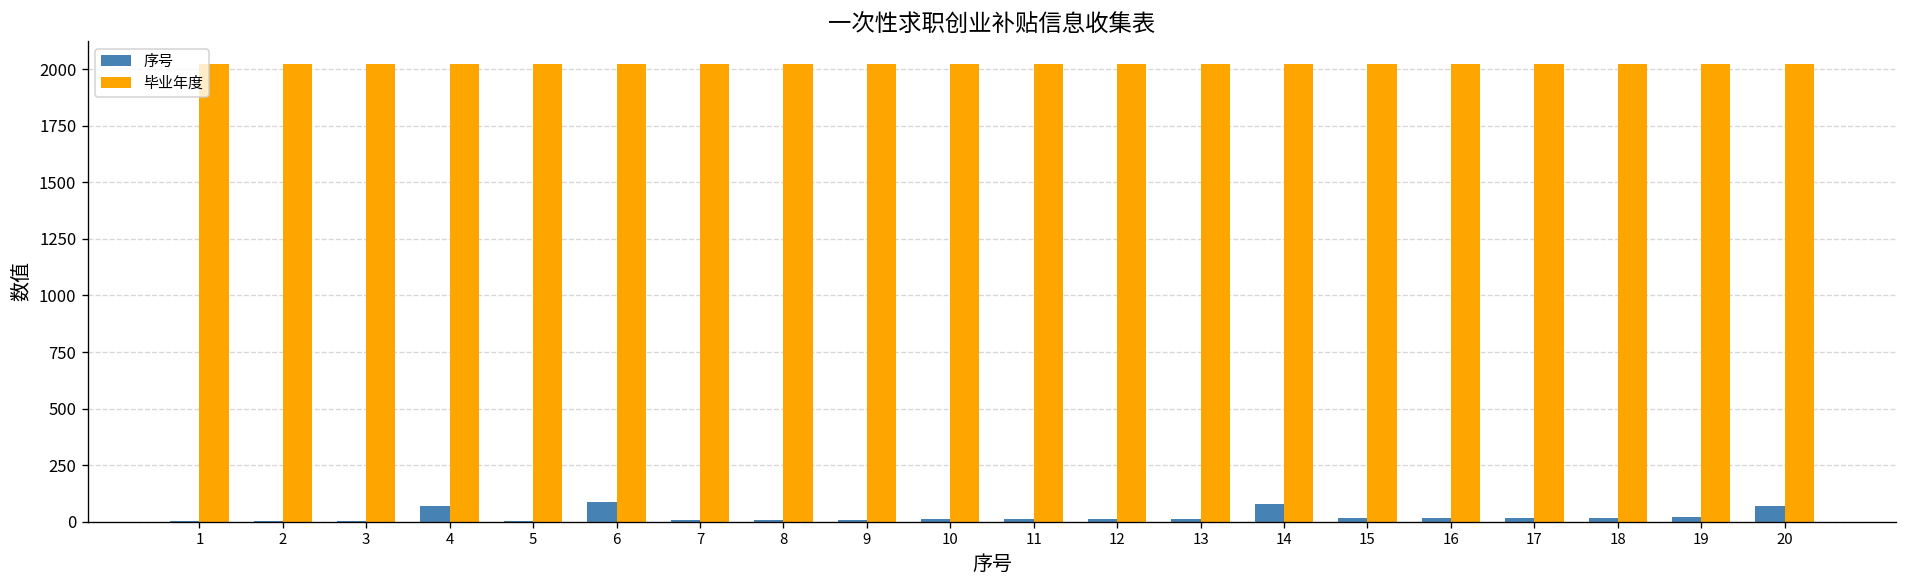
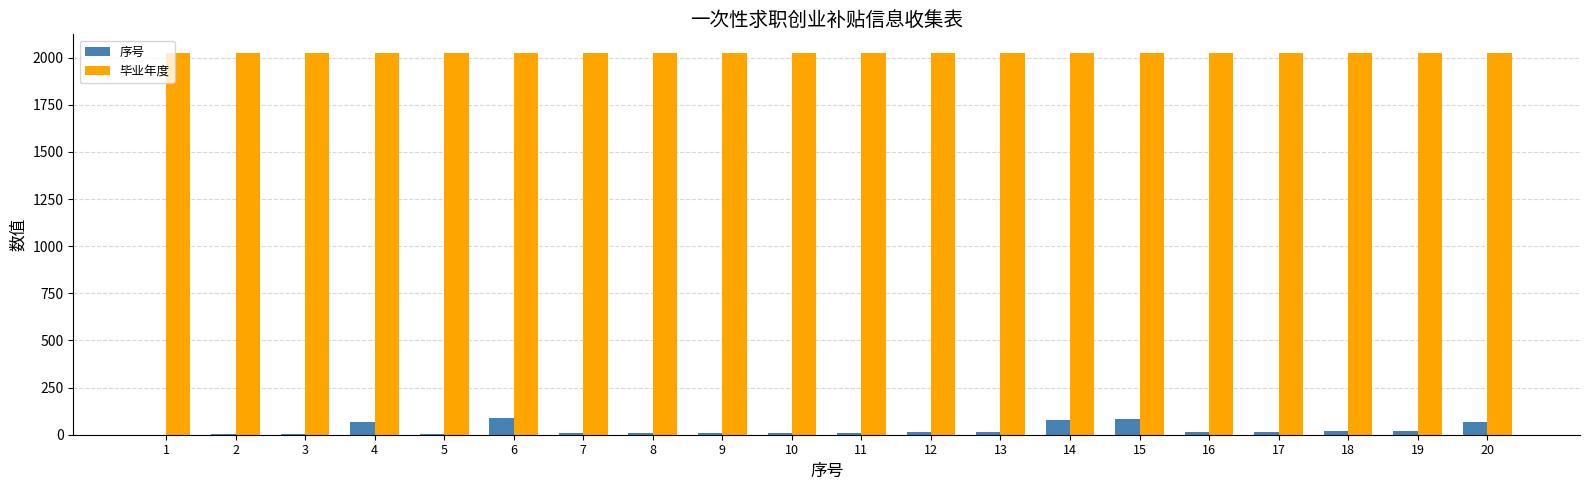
序号, 15: 20 -> 90
